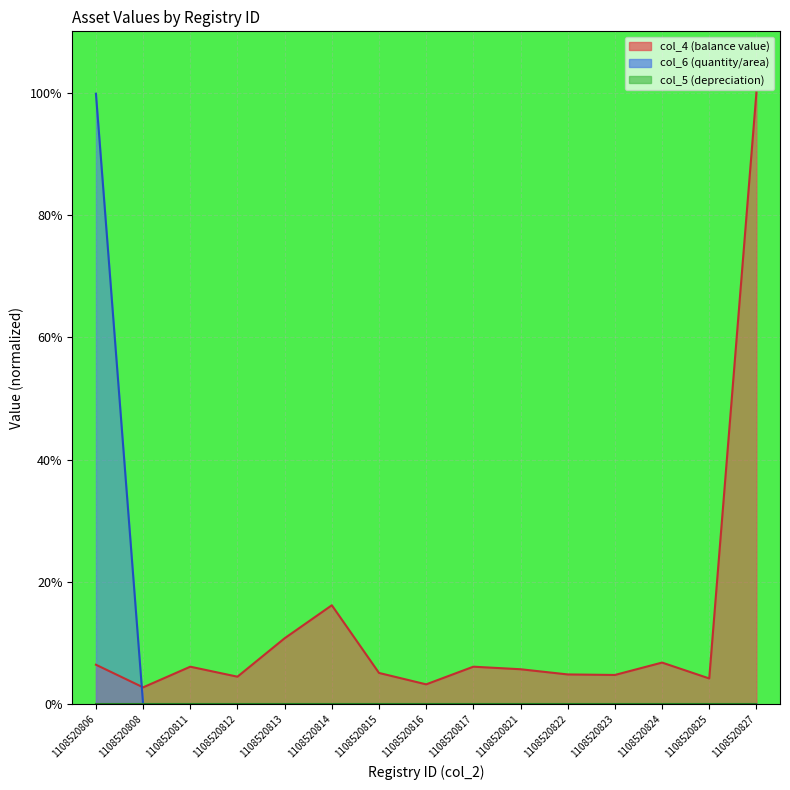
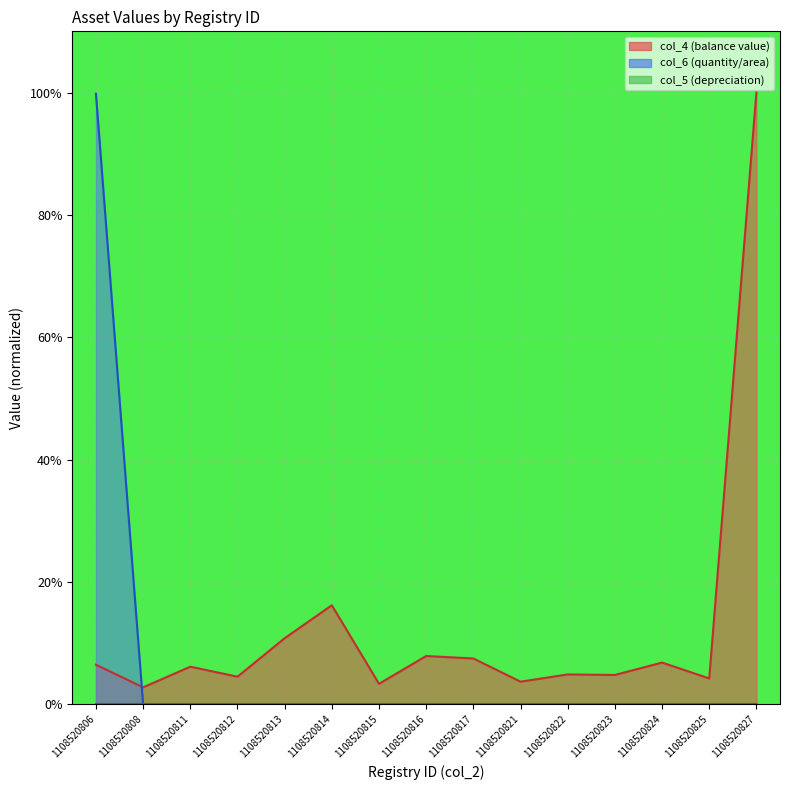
col_4 (balance value), 1108520815: 5% -> 3%
col_4 (balance value), 1108520816: 3% -> 8%
col_4 (balance value), 1108520817: 6% -> 7%
col_4 (balance value), 1108520821: 6% -> 4%
